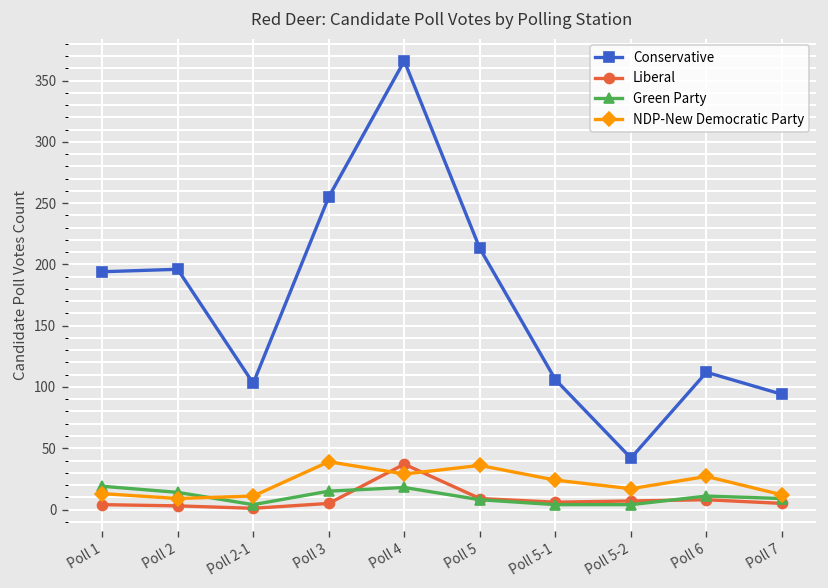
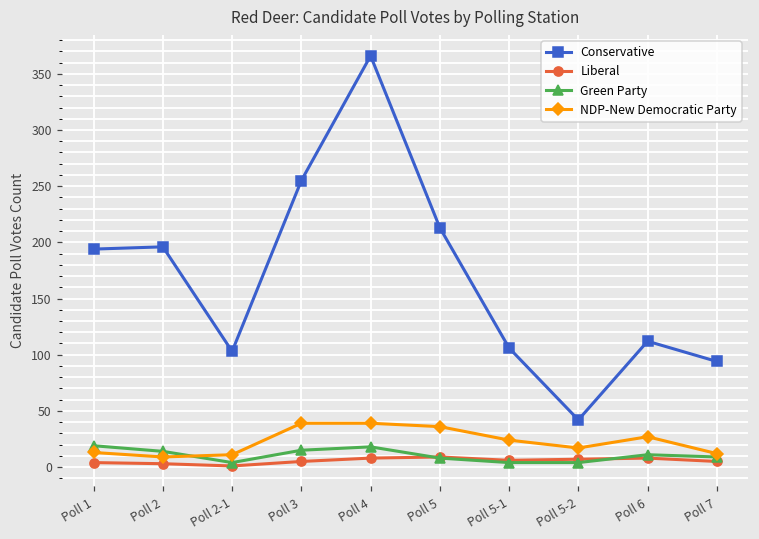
Liberal, Poll 4: 37 -> 8
NDP-New Democratic Party, Poll 4: 29 -> 39
